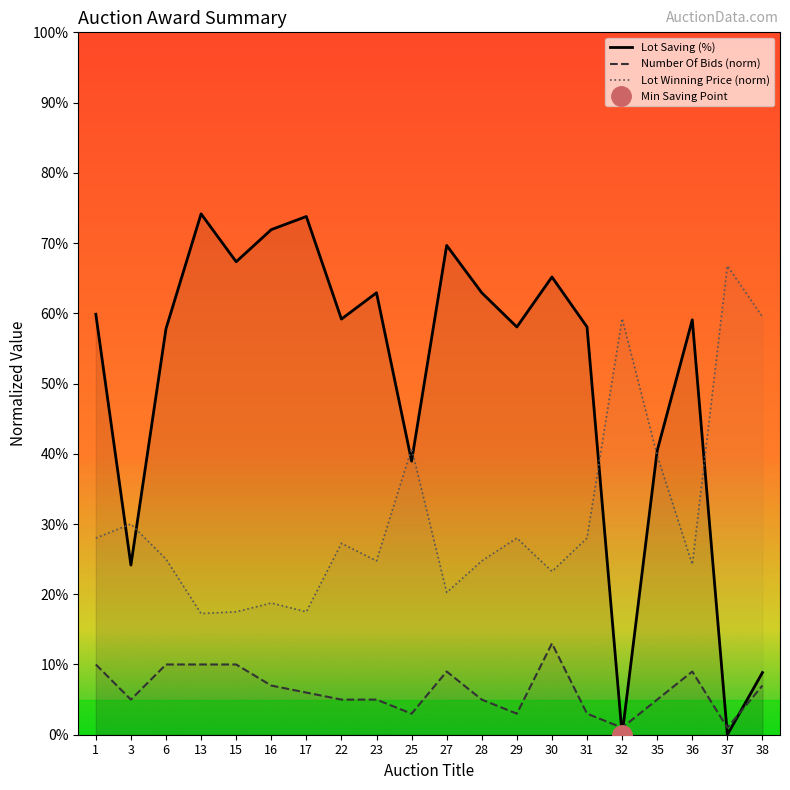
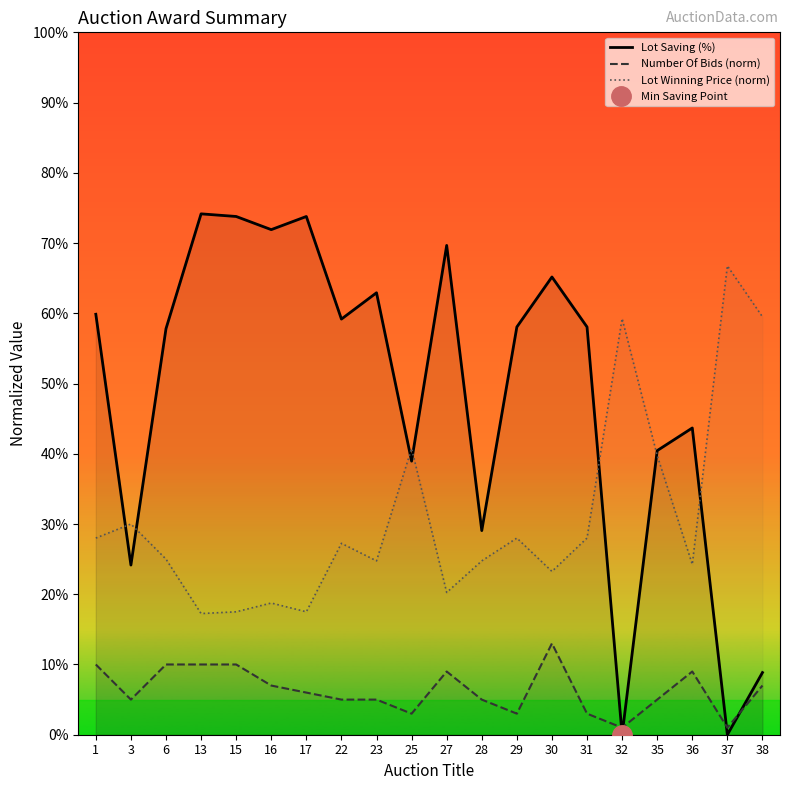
Lot Saving (%), 15: 67% -> 74%
Lot Saving (%), 28: 63% -> 29%
Lot Saving (%), 36: 59% -> 44%
